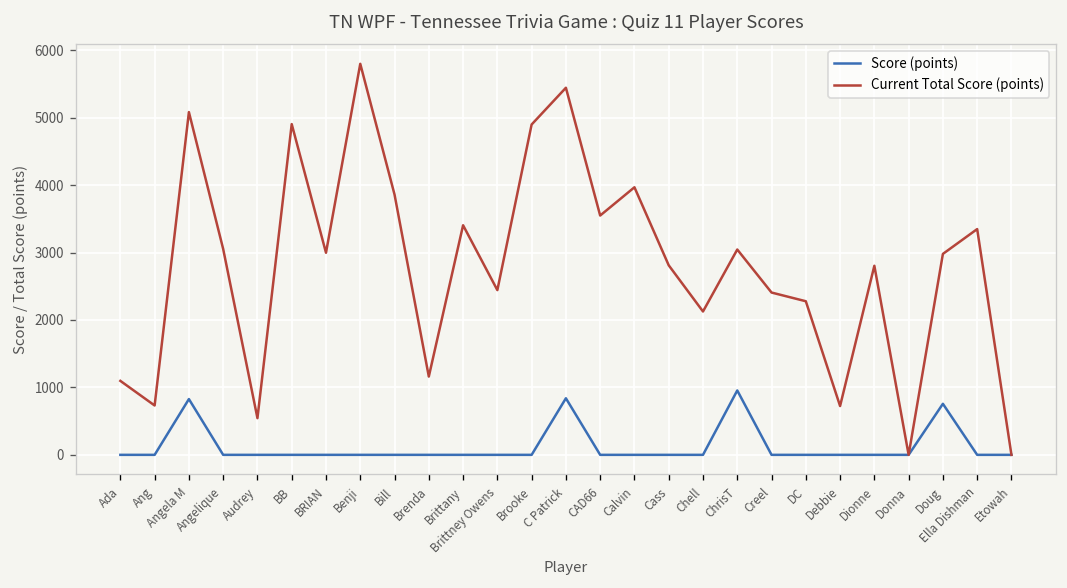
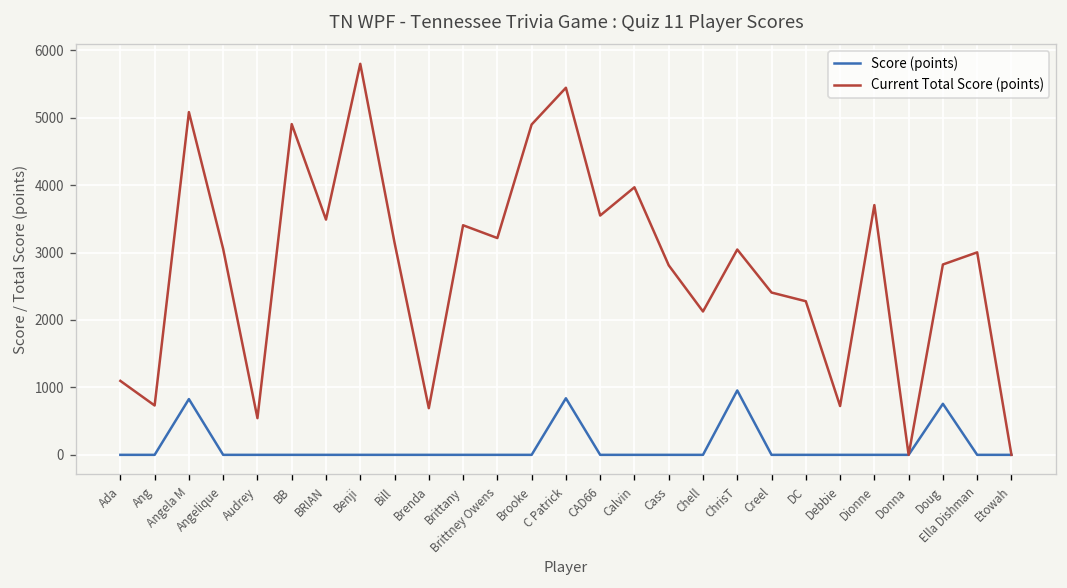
Current Total Score (points), BRIAN: 3000 -> 3500
Current Total Score (points), Bill: 3900 -> 3100
Current Total Score (points), Brenda: 1200 -> 700
Current Total Score (points), Brittney Owens: 2400 -> 3200
Current Total Score (points), Dionne: 2800 -> 3700
Current Total Score (points), Doug: 3000 -> 2800
Current Total Score (points), Ella Dishman: 3300 -> 3000
